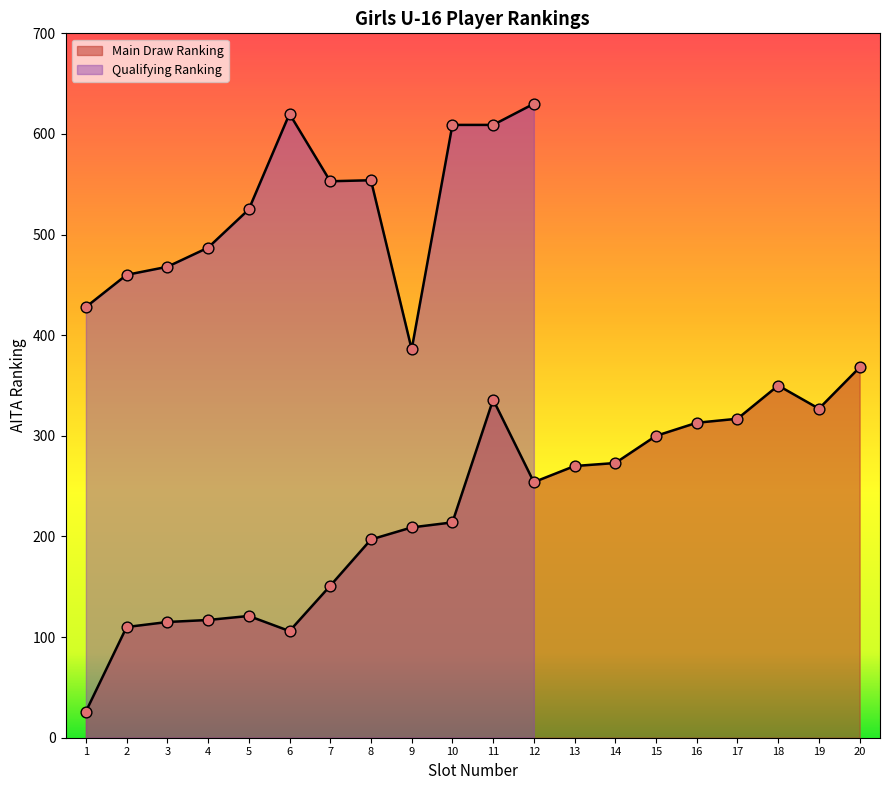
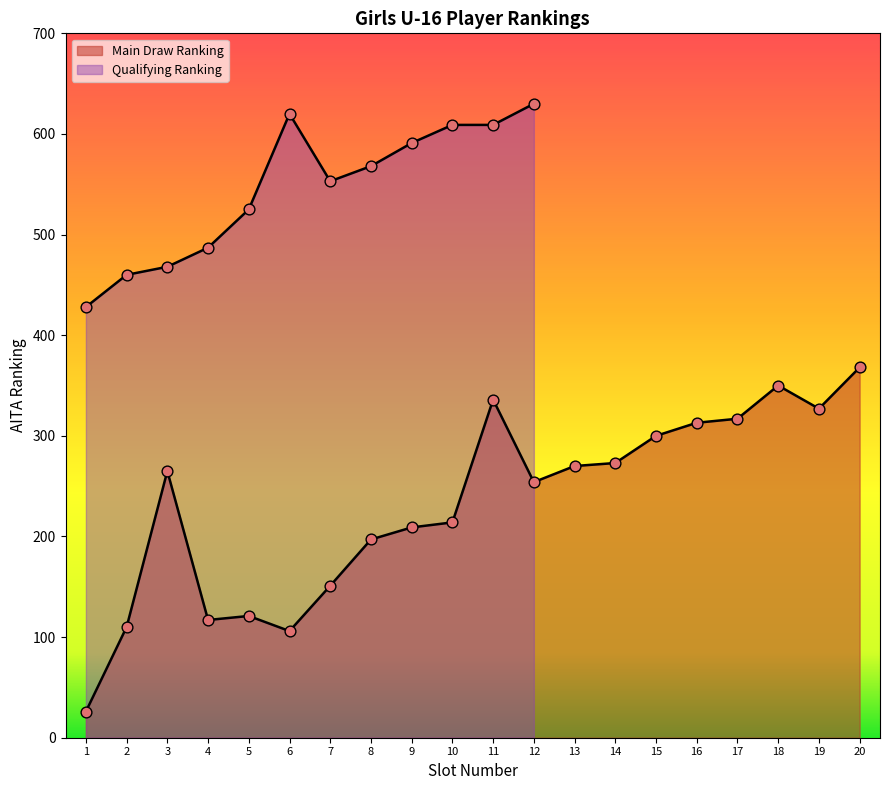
Main Draw Ranking, 3: 115 -> 265
Qualifying Ranking, 8: 554 -> 568
Qualifying Ranking, 9: 386 -> 591
